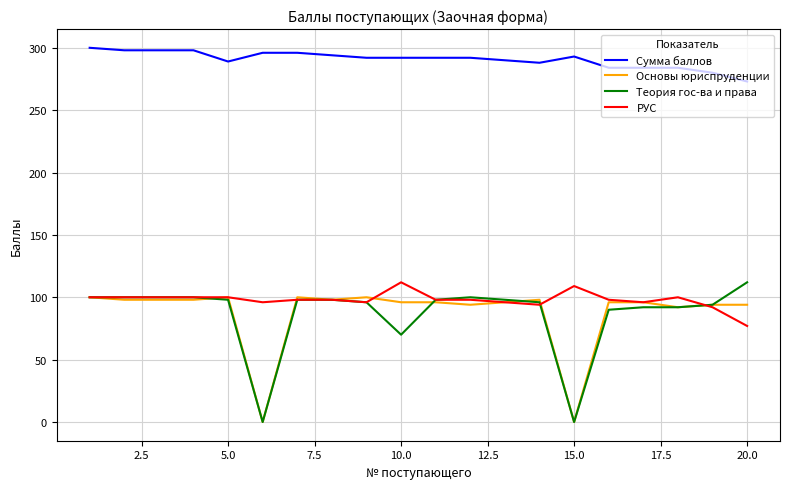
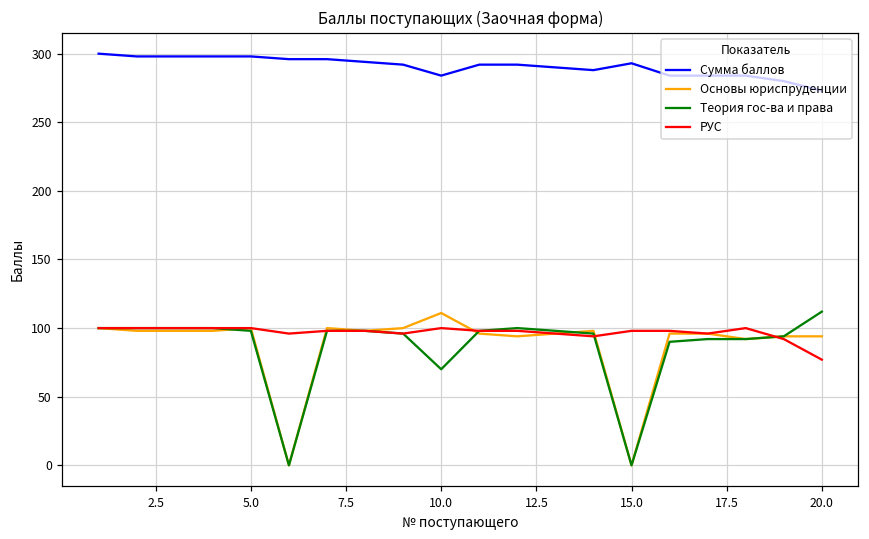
Сумма баллов, 5.0: 289 -> 298
Сумма баллов, 10.0: 292 -> 284
Основы юриспруденции, 10.0: 96 -> 111
РУС, 10.0: 112 -> 100
РУС, 15.0: 109 -> 98
